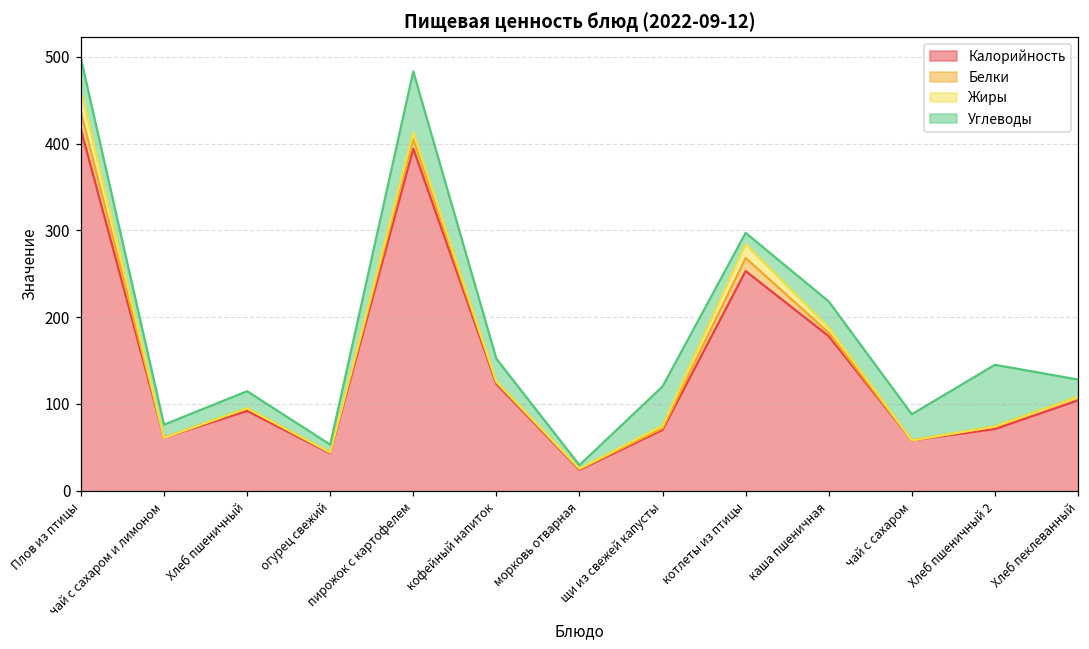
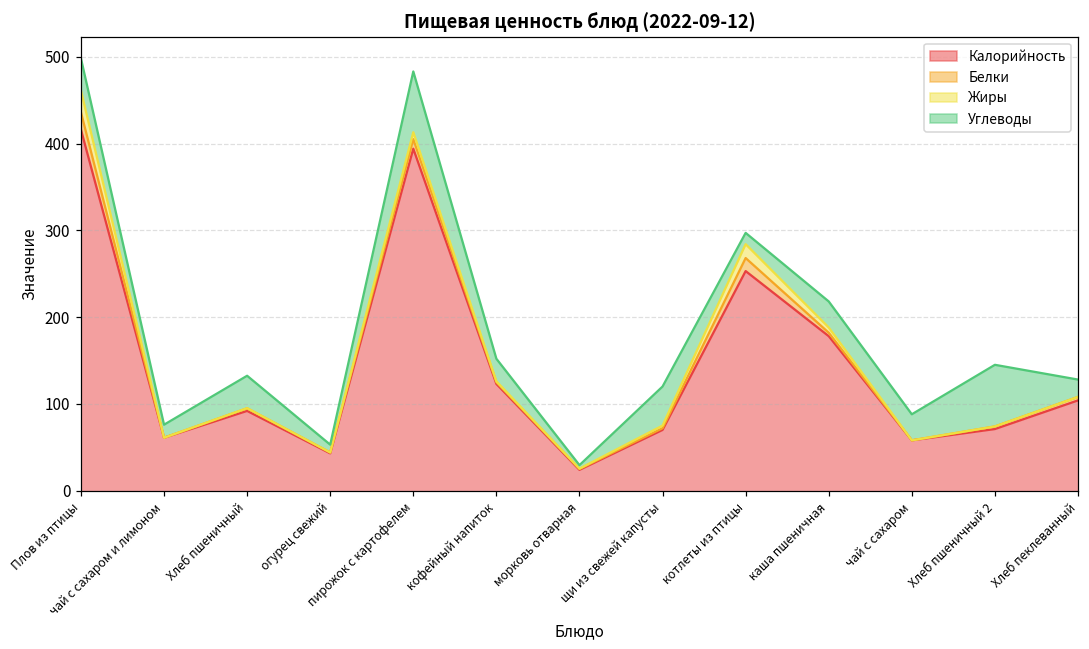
Углеводы, Хлеб пшеничный: 20 -> 40
